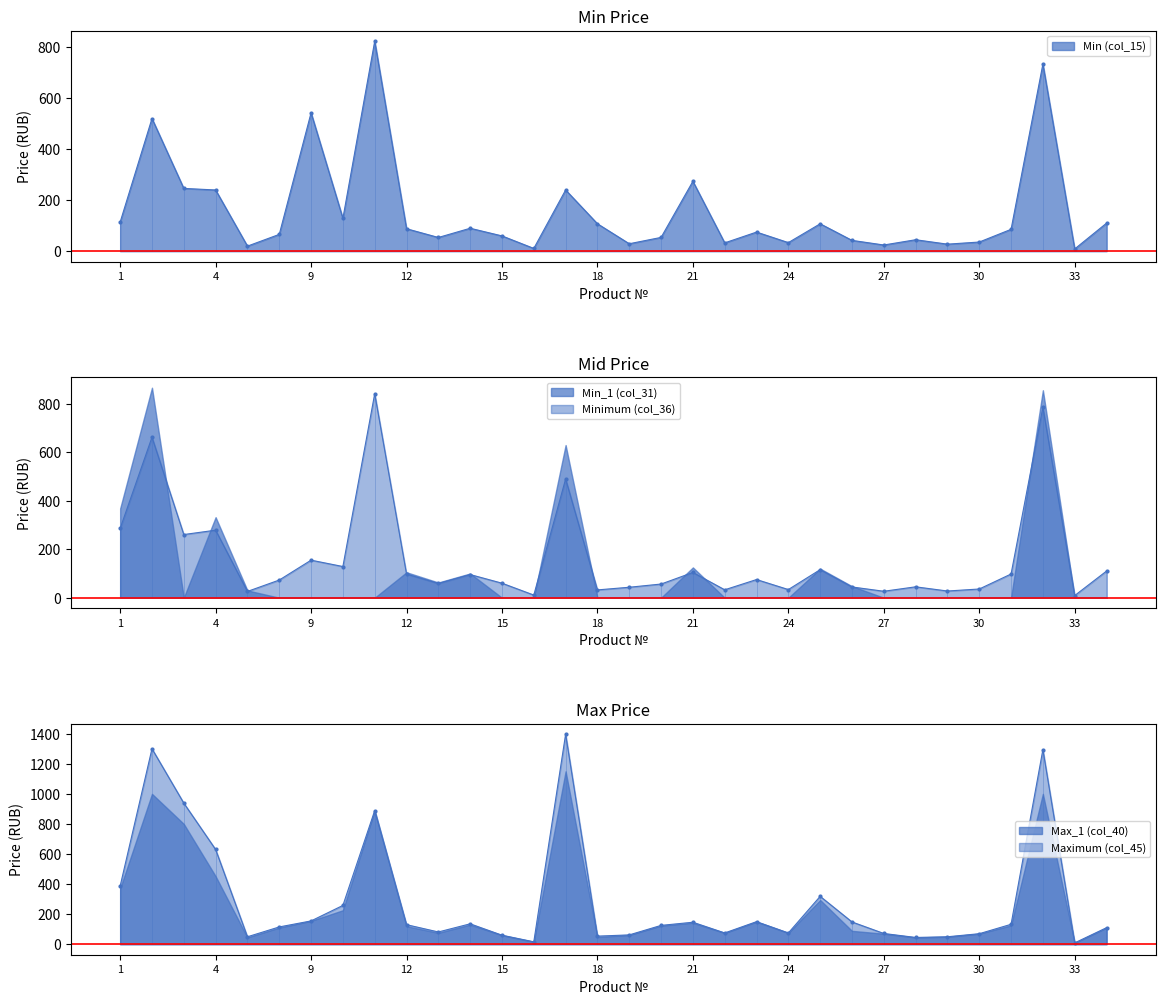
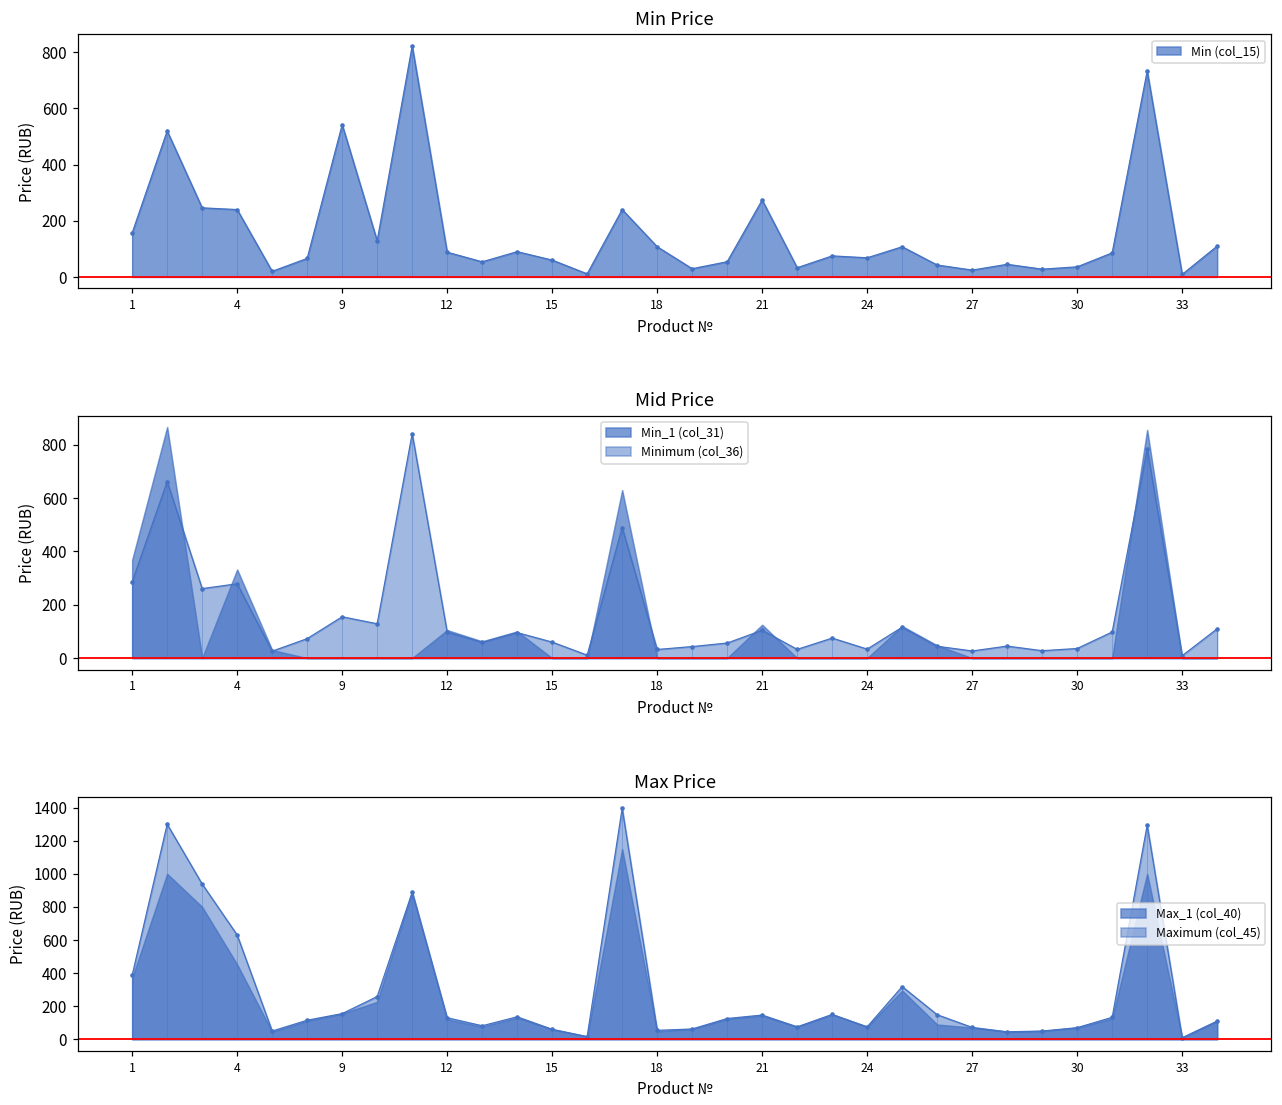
Min Price, 1: 110 -> 160
Min Price, 24: 30 -> 70
